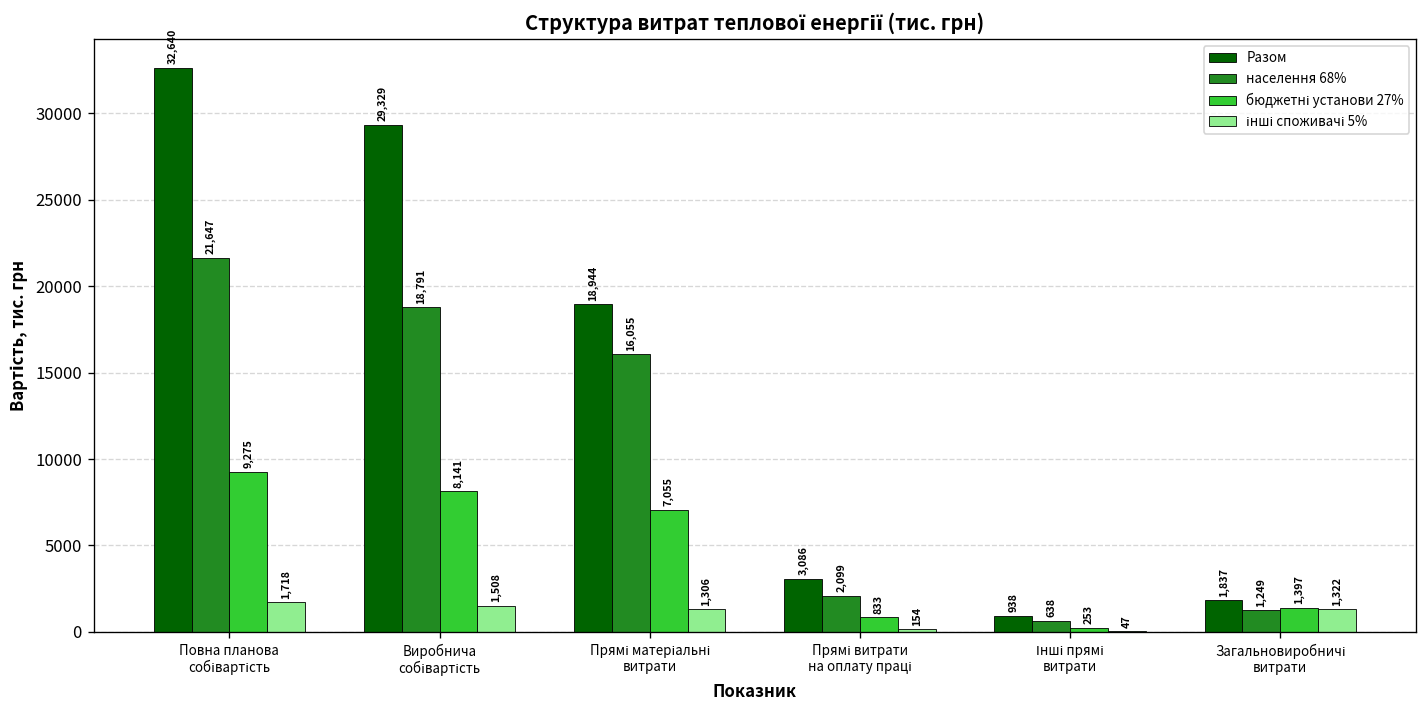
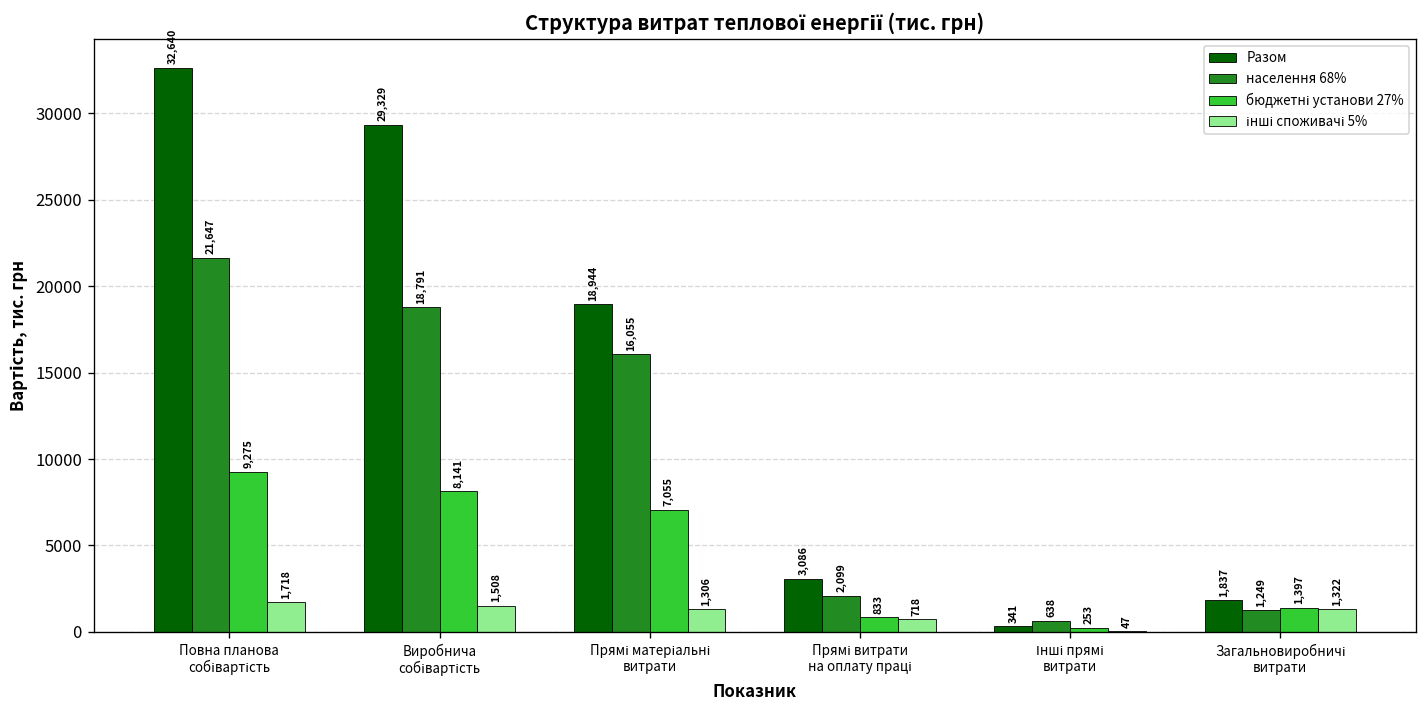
інші споживачі 5%, Прямі витрати на оплату праці: 154 -> 718
Разом, Інші прямі витрати: 938 -> 341
